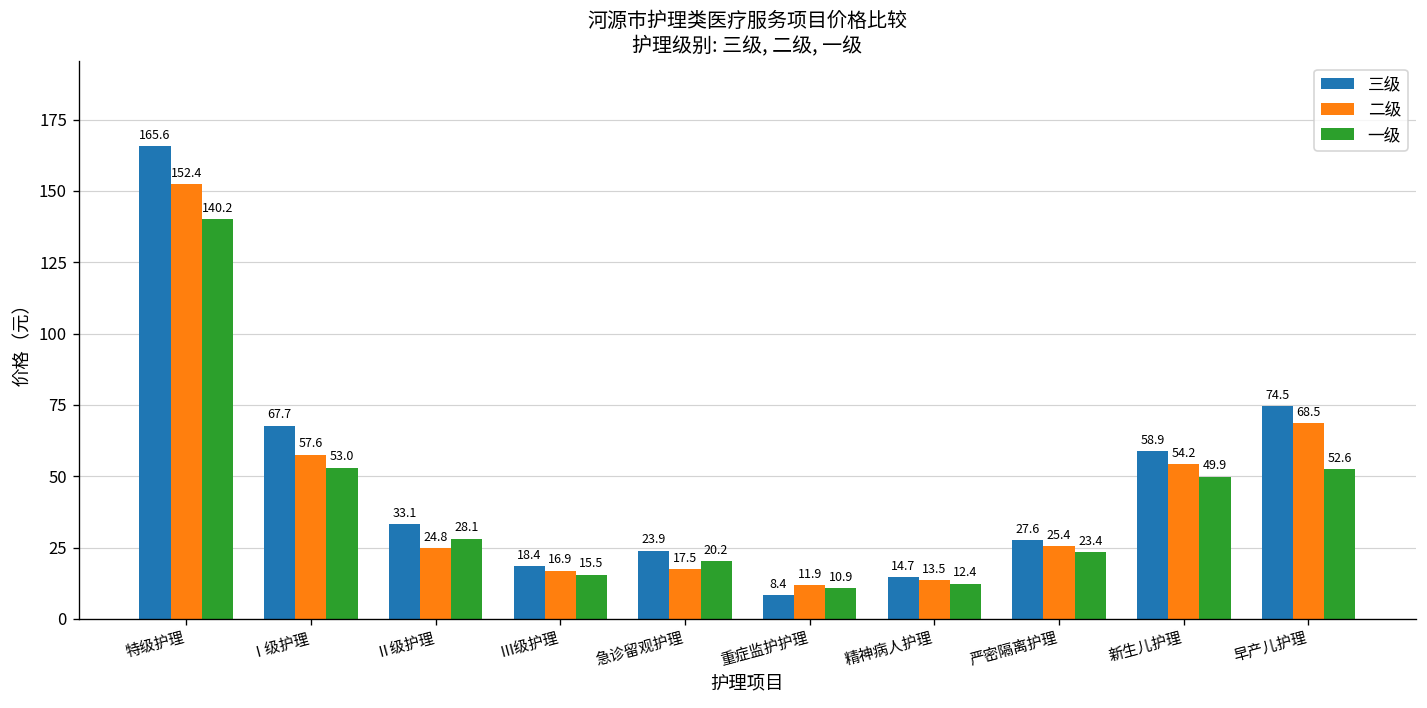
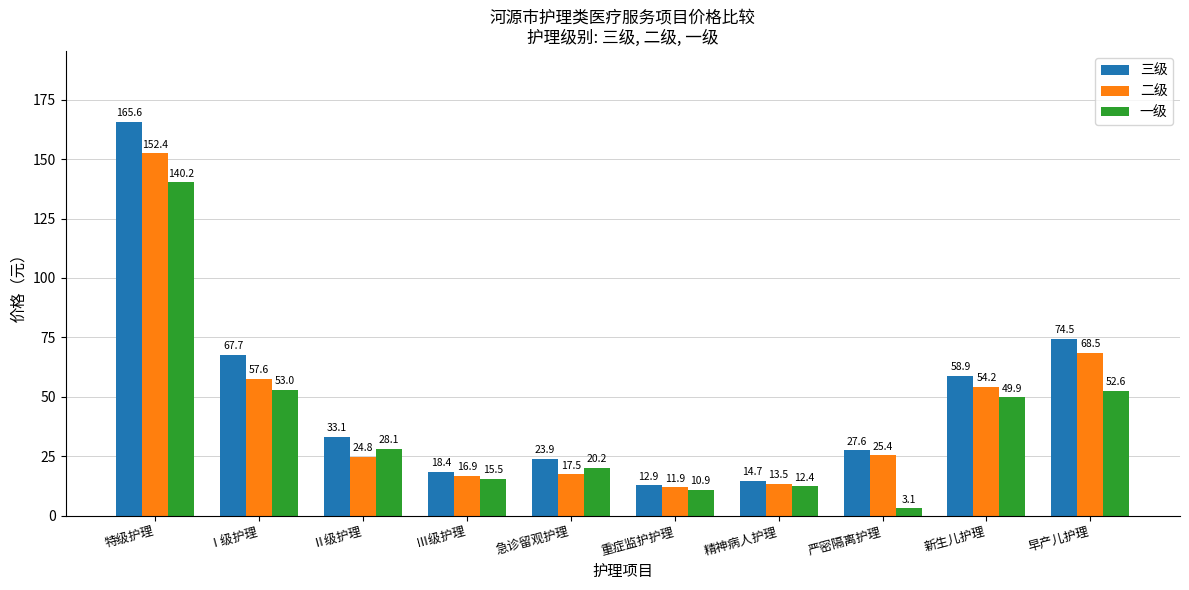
三级, 重症监护护理: 8.4 -> 12.9
一级, 严密隔离护理: 23.4 -> 3.1
